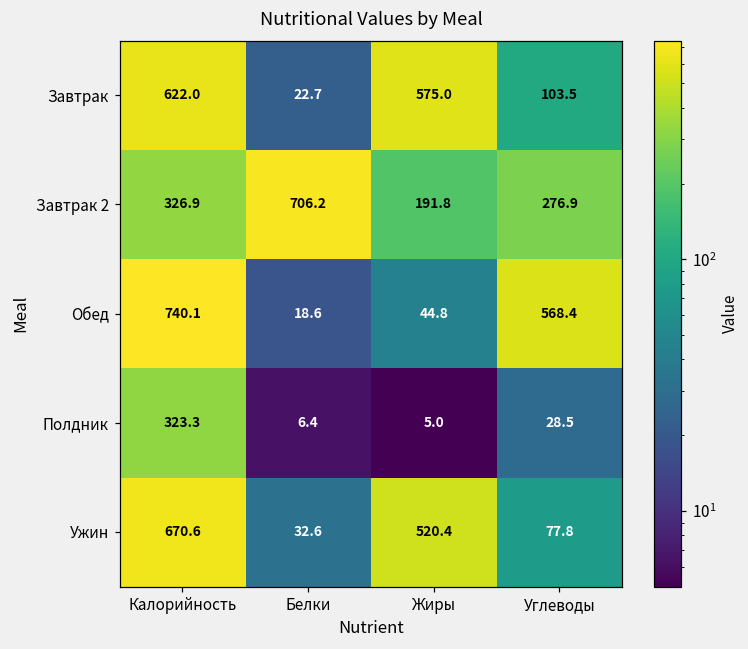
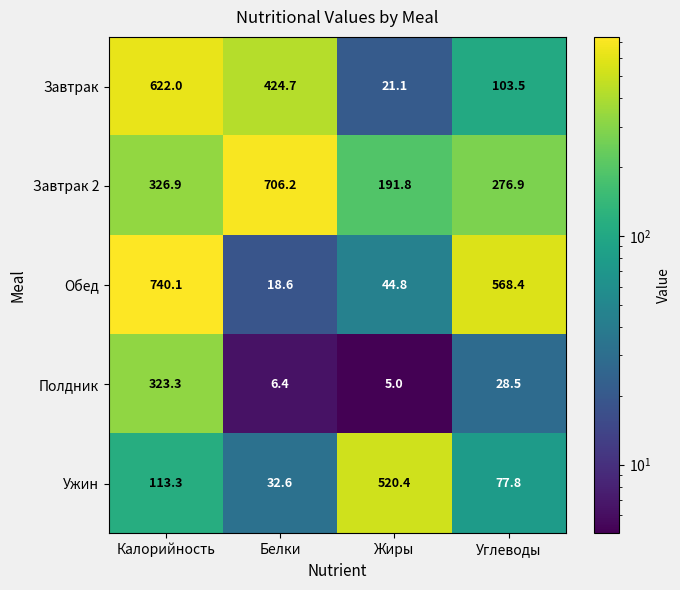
Завтрак, Белки: 22.7 -> 424.7
Завтрак, Жиры: 575.0 -> 21.1
Ужин, Калорийность: 670.6 -> 113.3
